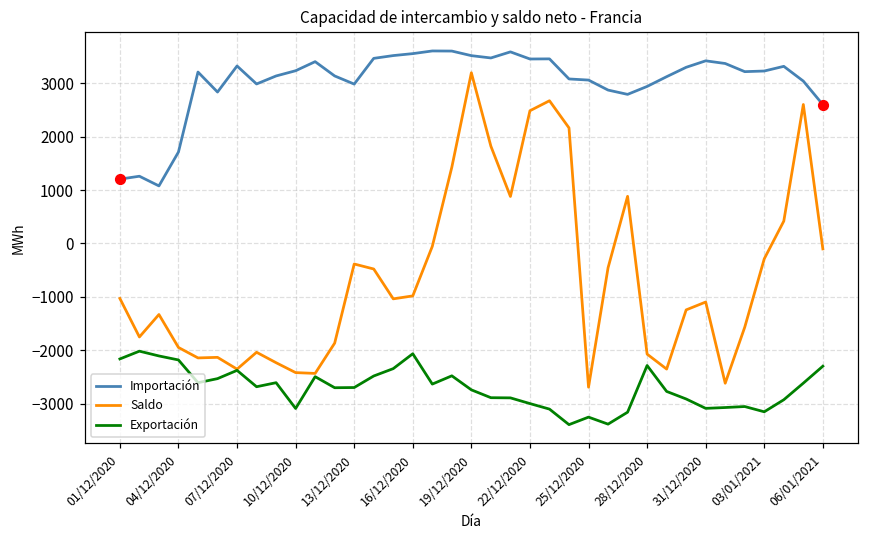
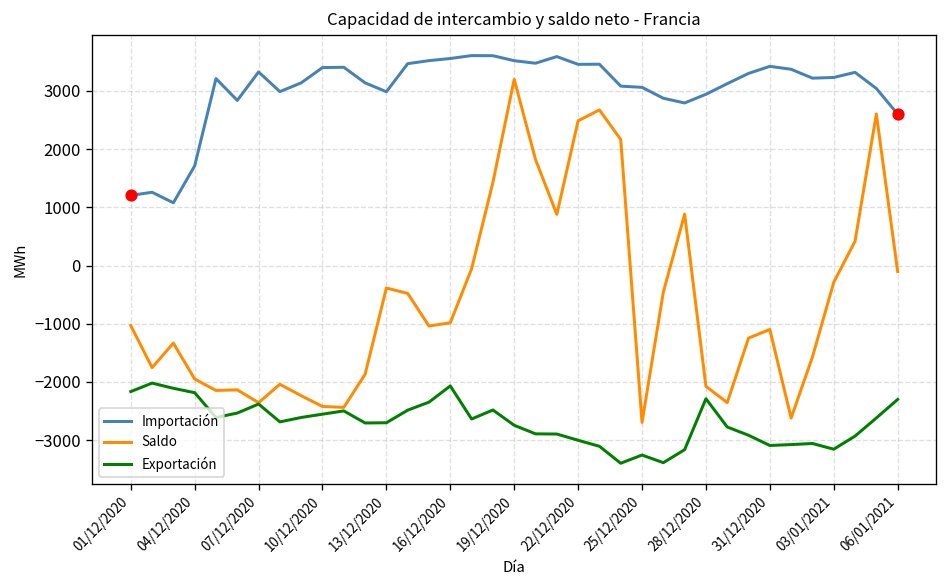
Importación, 10/12/2020: 3200 -> 3400
Exportación, 10/12/2020: -3100 -> -2600
